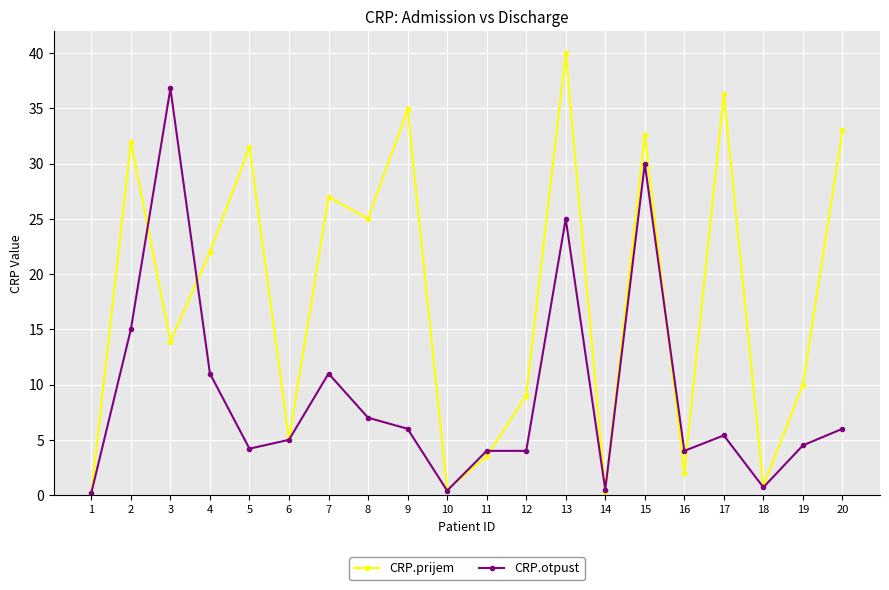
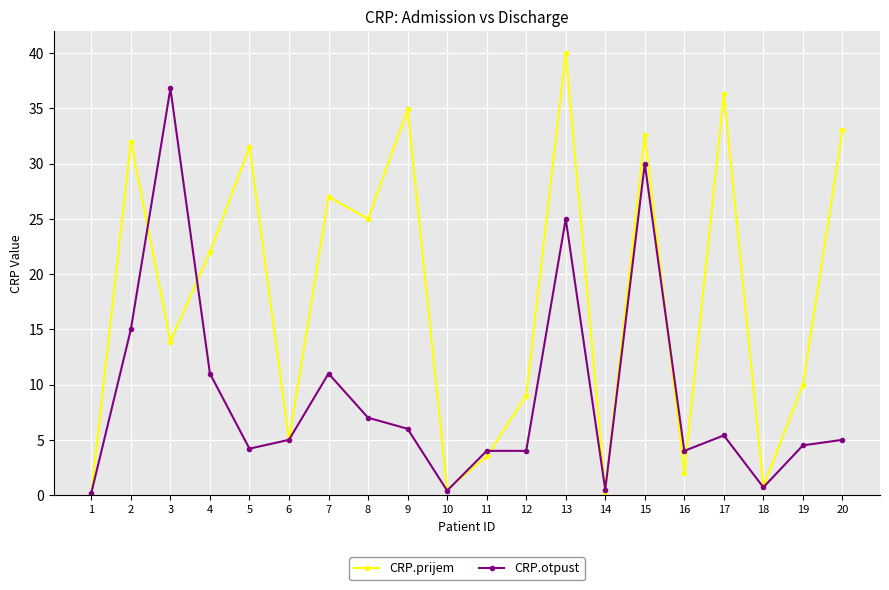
CRP.otpust, 20: 6 -> 5
